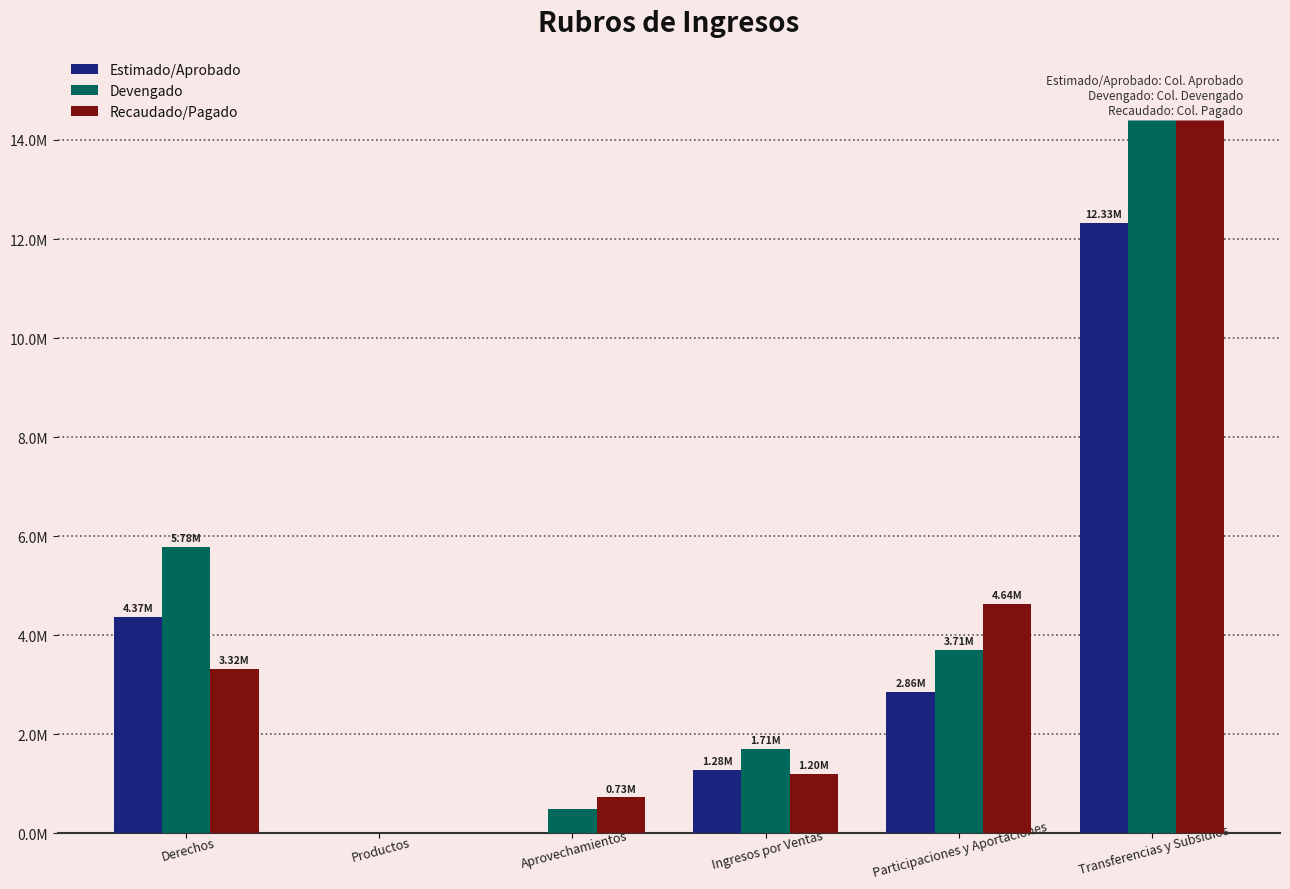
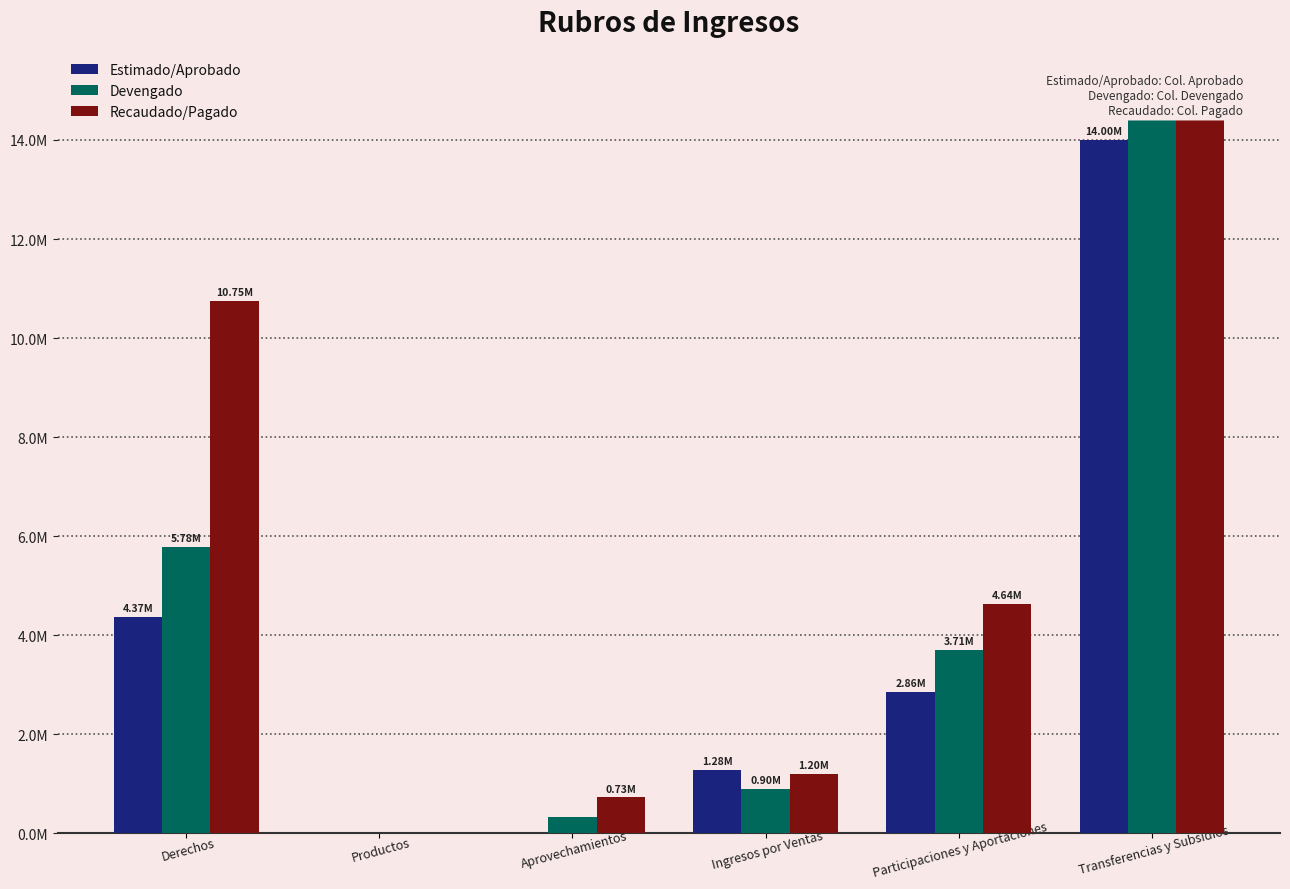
Recaudado/Pagado, Derechos: 3.32M -> 10.75M
Devengado, Aprovechamientos: 500000 -> 300000
Devengado, Ingresos por Ventas: 1.71M -> 0.90M
Estimado/Aprobado, Transferencias y Subsidios: 12.33M -> 14.00M
